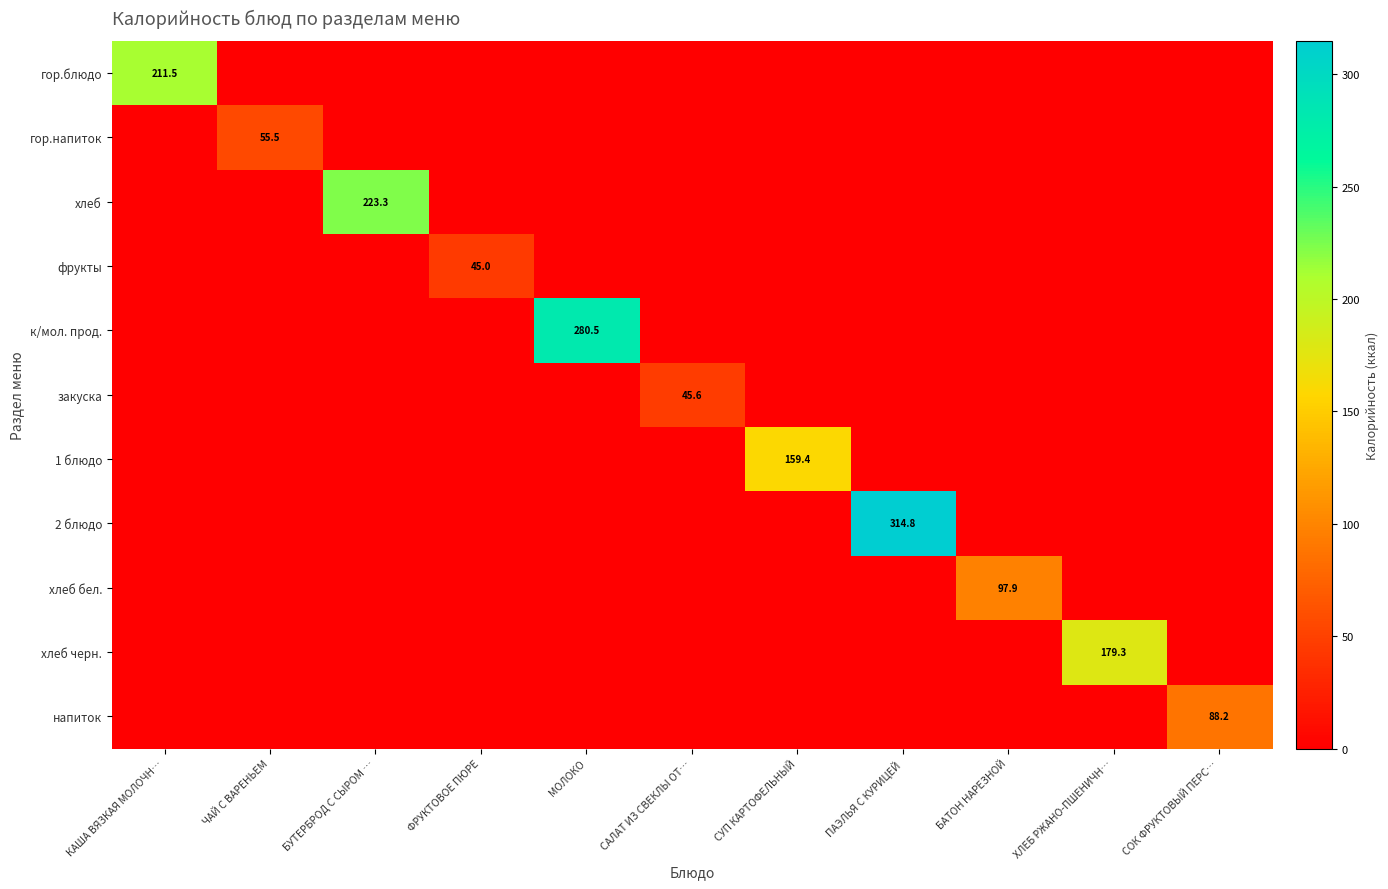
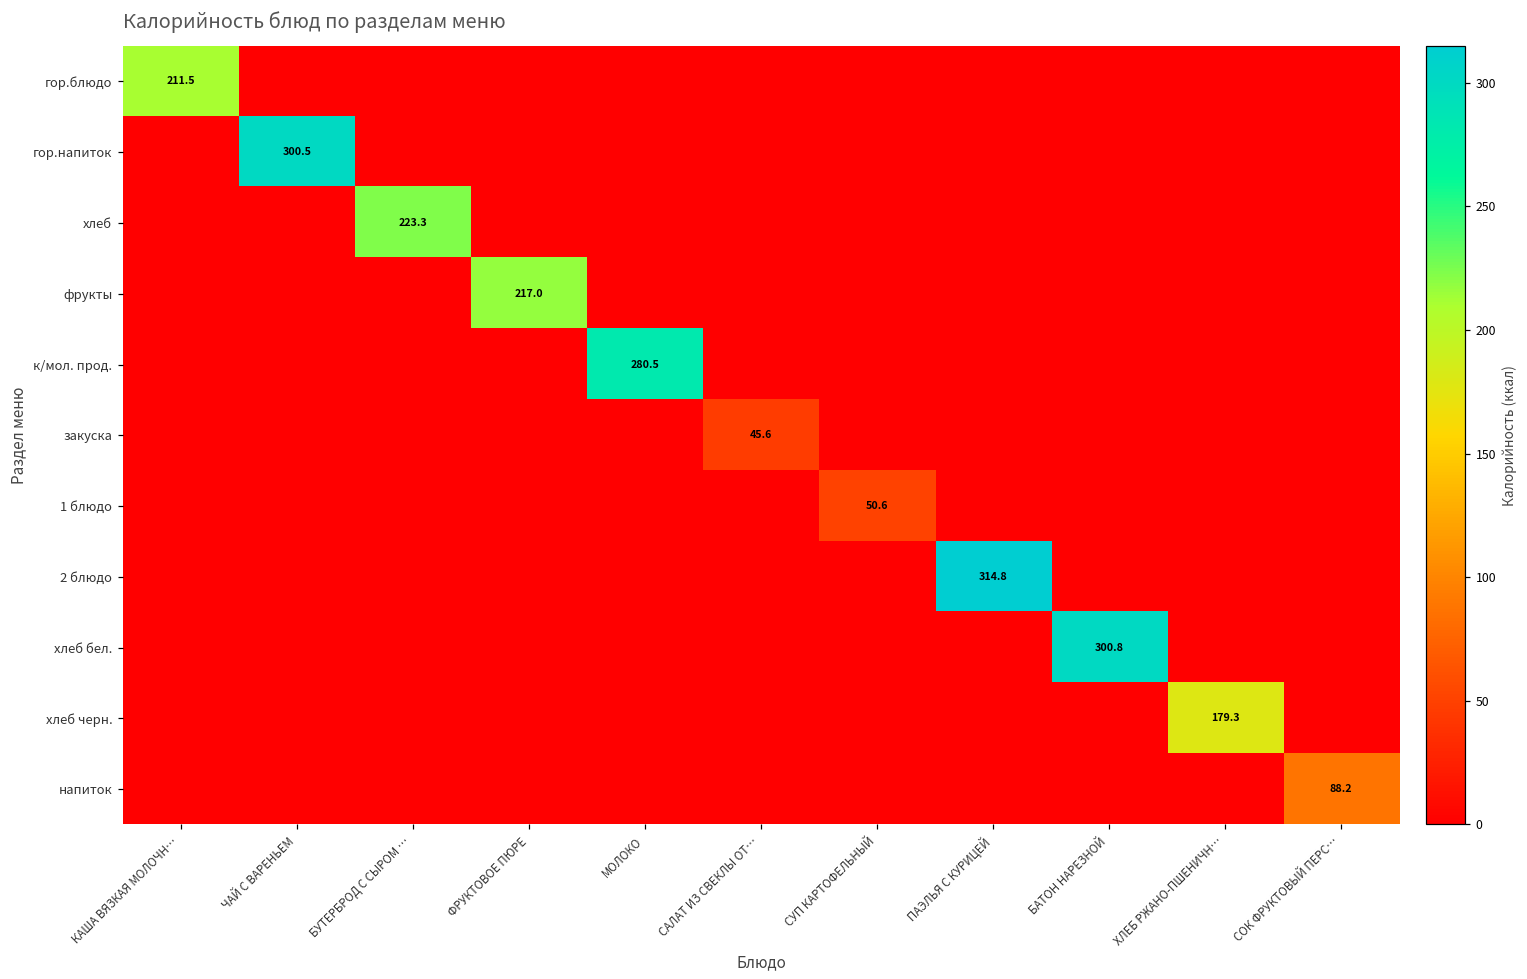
гор.напиток, ЧАЙ С ВАРЕНЬЕМ: 55.5 -> 300.5
фрукты, ФРУКТОВОЕ ПЮРЕ: 45.0 -> 217.0
1 блюдо, СУП КАРТОФЕЛЬНЫЙ: 159.4 -> 50.6
хлеб бел., БАТОН НАРЕЗНОЙ: 97.9 -> 300.8
